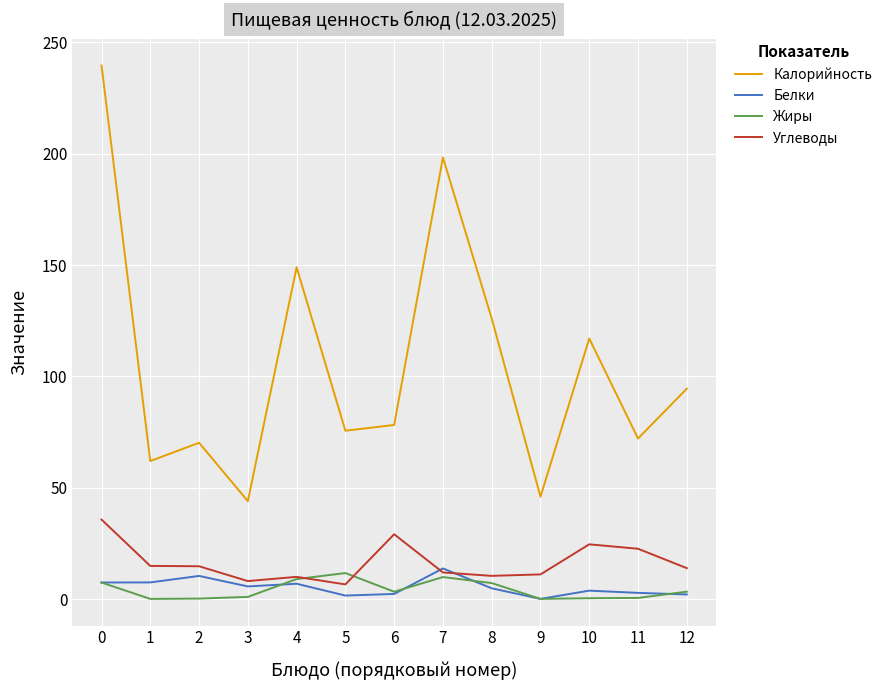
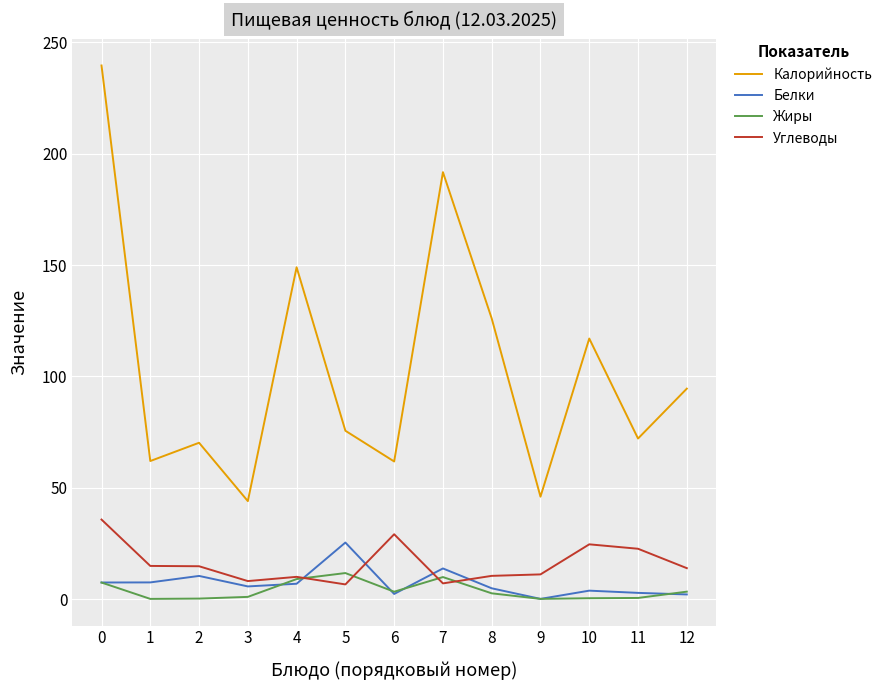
Белки, 5: 2 -> 25
Калорийность, 6: 78 -> 62
Калорийность, 7: 198 -> 192
Углеводы, 7: 12 -> 7
Жиры, 8: 7 -> 3
